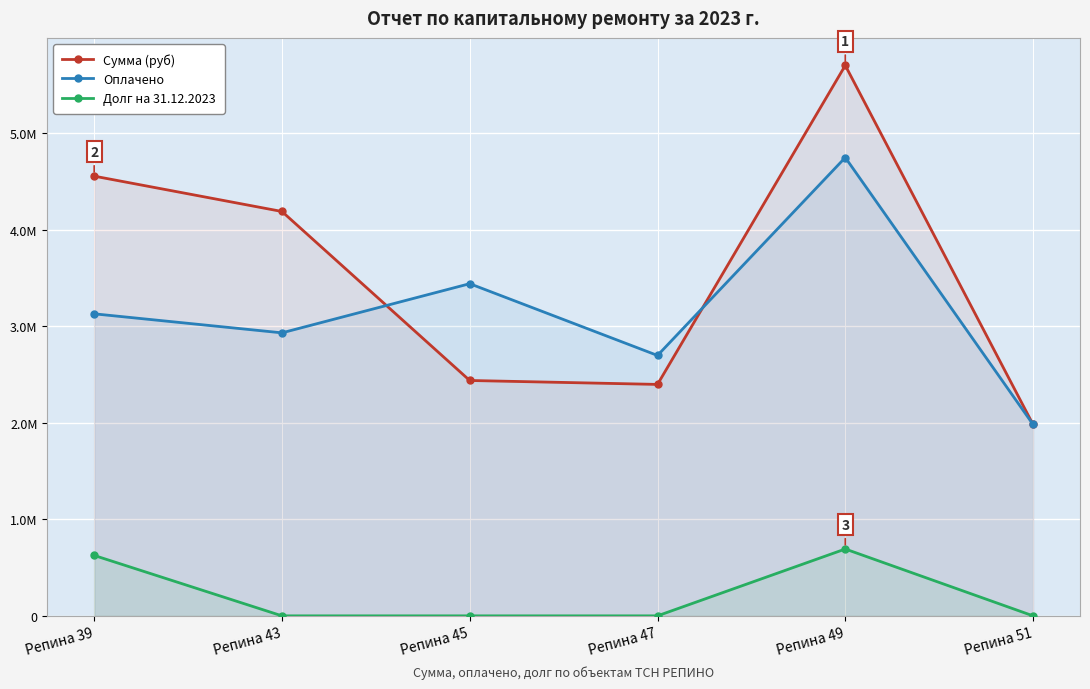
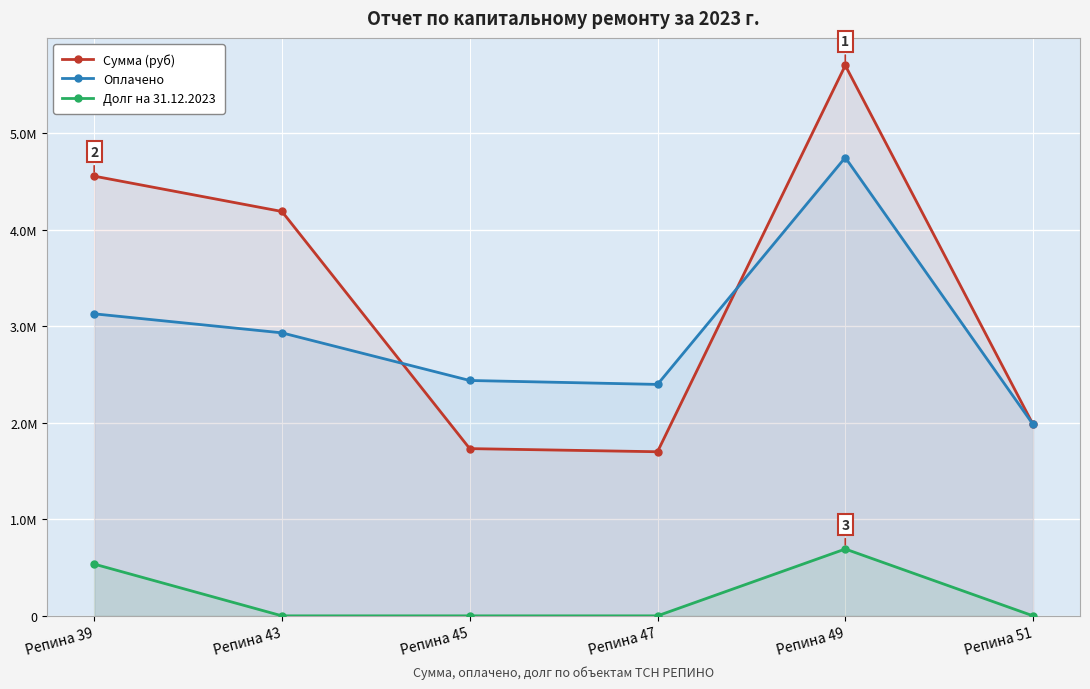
Долг на 31.12.2023, Репина 39: 0.6М -> 0.5М
Сумма (руб), Репина 45: 2.4М -> 1.7М
Оплачено, Репина 45: 3.4М -> 2.4М
Сумма (руб), Репина 47: 2.4М -> 1.7М
Оплачено, Репина 47: 2.7М -> 2.4М
